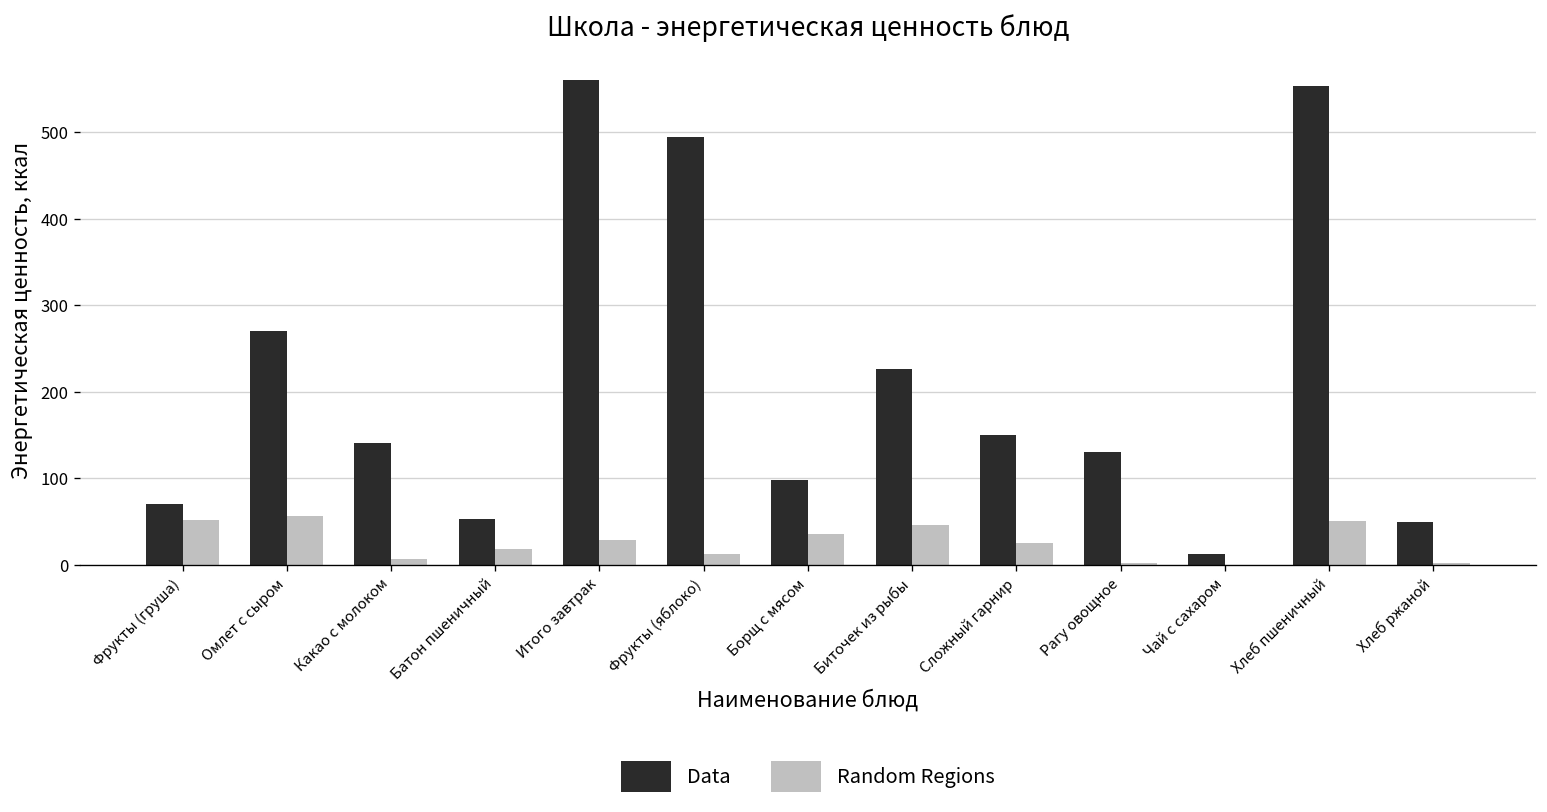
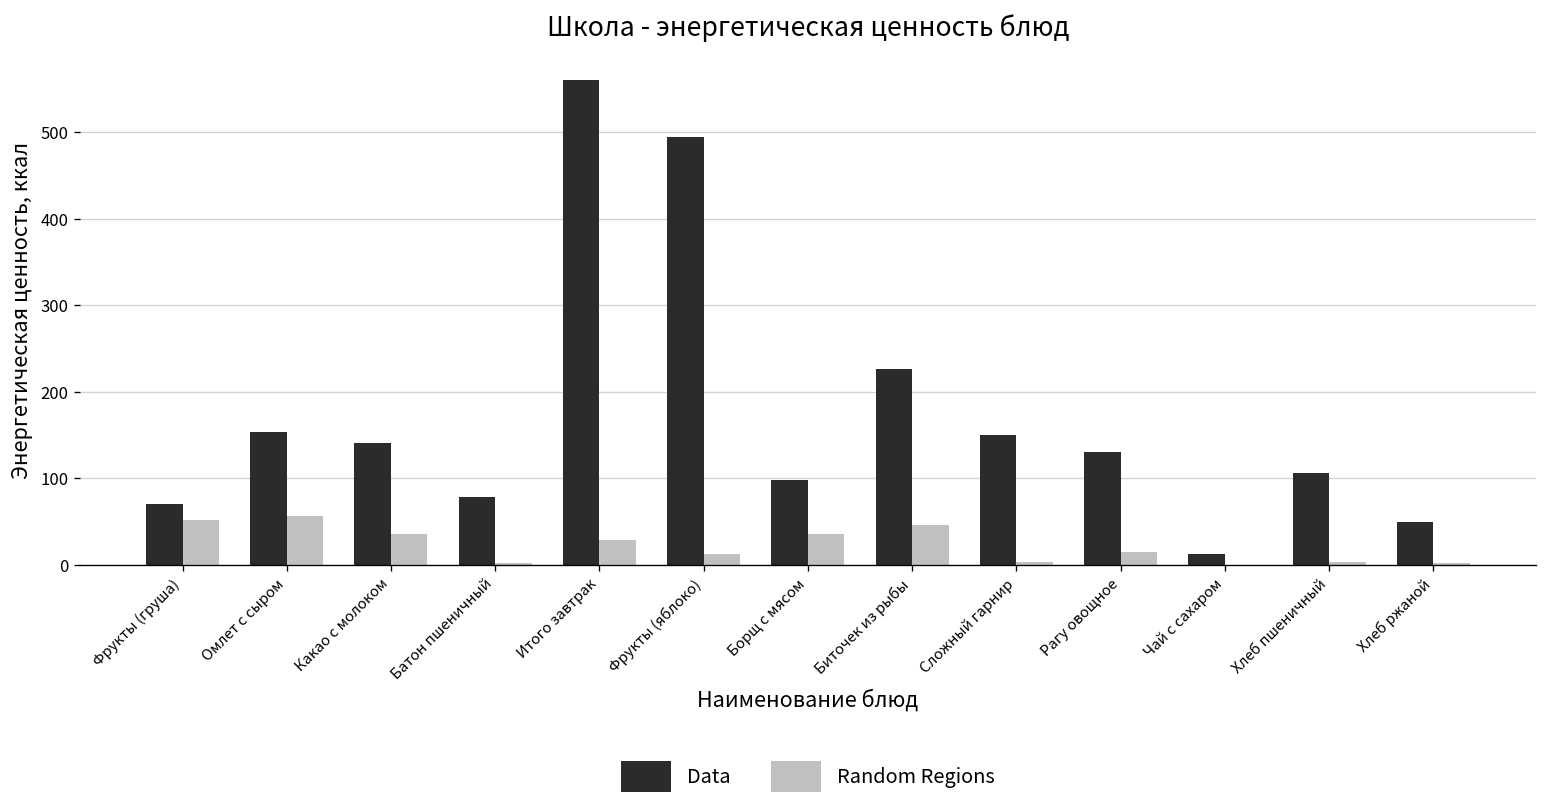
Data, Омлет с сыром: 270 -> 150
Random Regions, Какао с молоком: 10 -> 40
Data, Батон пшеничный: 50 -> 80
Random Regions, Батон пшеничный: 20 -> 0
Random Regions, Сложный гарнир: 30 -> 0
Random Regions, Рагу овощное: 0 -> 20
Data, Хлеб пшеничный: 550 -> 110
Random Regions, Хлеб пшеничный: 50 -> 0
